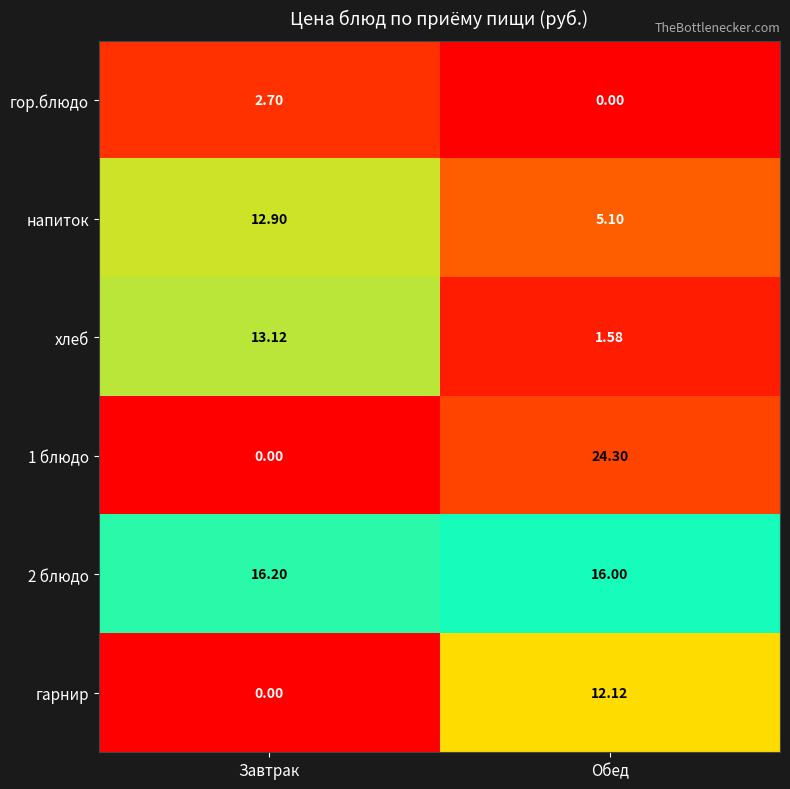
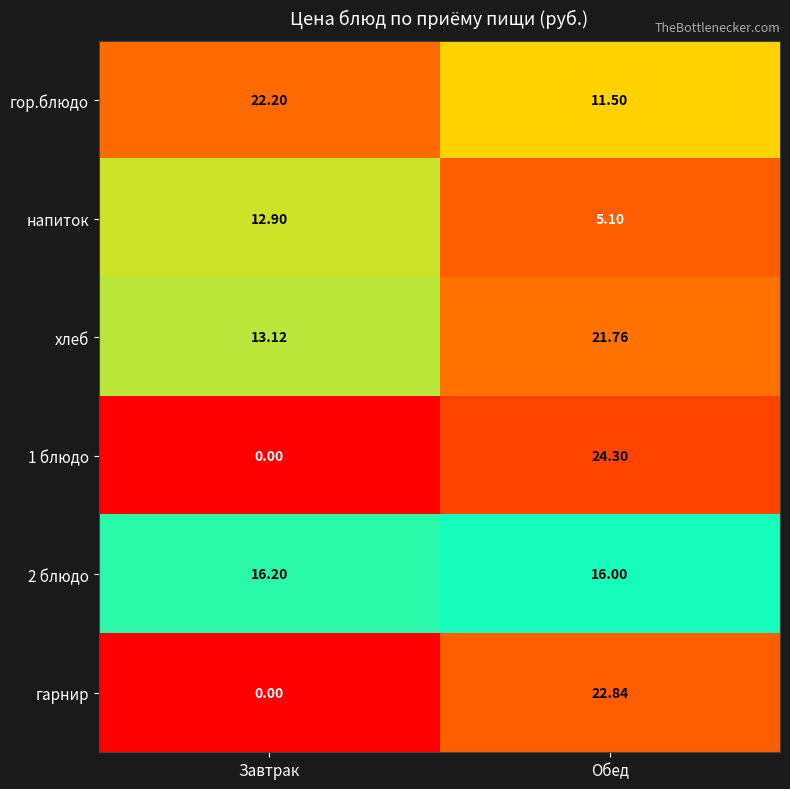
гор.блюдо, Завтрак: 2.70 -> 22.20
гор.блюдо, Обед: 0.00 -> 11.50
хлеб, Обед: 1.58 -> 21.76
гарнир, Обед: 12.12 -> 22.84
